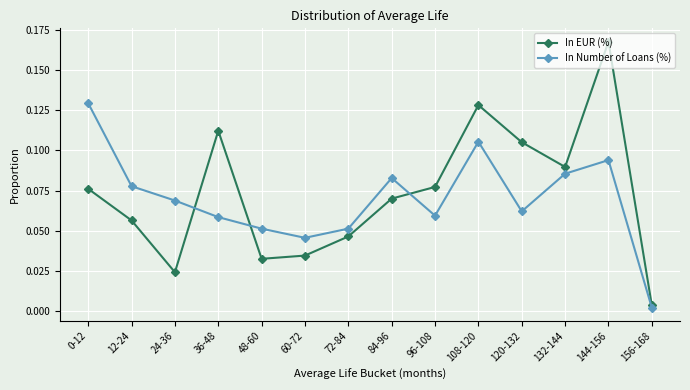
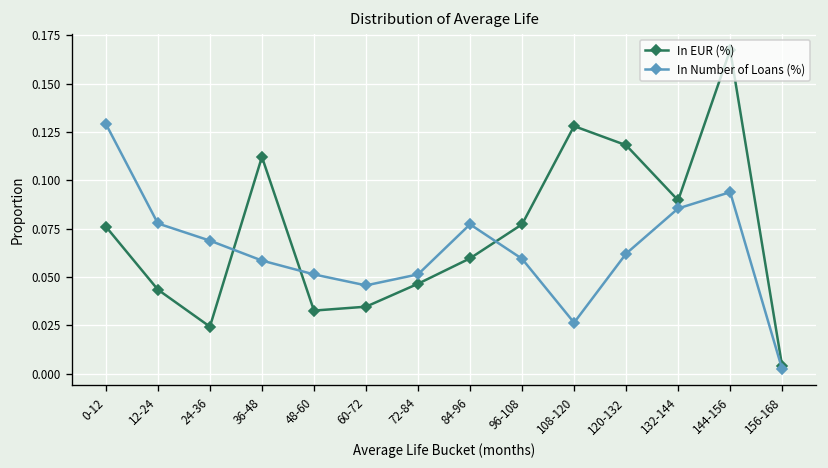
In EUR (%), 12-24: 0.056 -> 0.044
In EUR (%), 84-96: 0.070 -> 0.060
In Number of Loans (%), 84-96: 0.083 -> 0.077
In Number of Loans (%), 108-120: 0.105 -> 0.026
In EUR (%), 120-132: 0.105 -> 0.118
